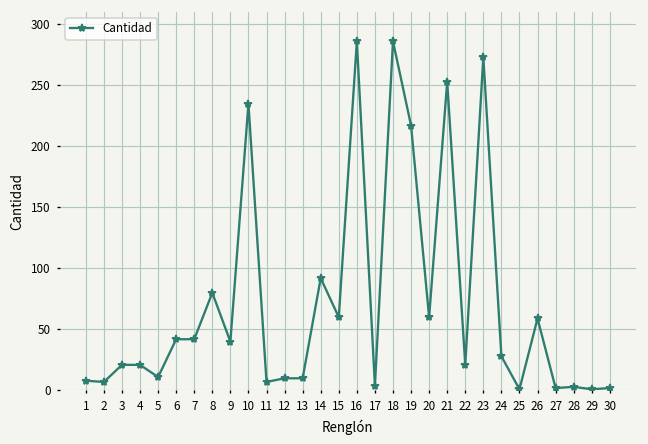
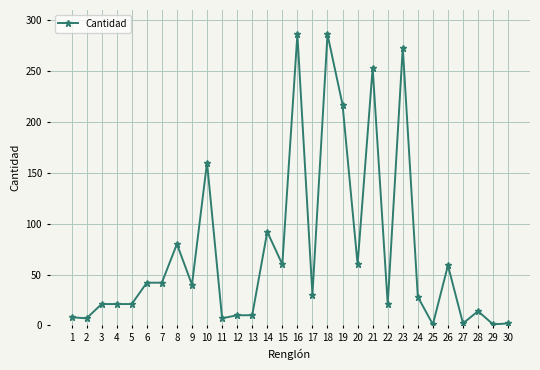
5: 11 -> 21
10: 235 -> 160
17: 4 -> 30
28: 3 -> 14
